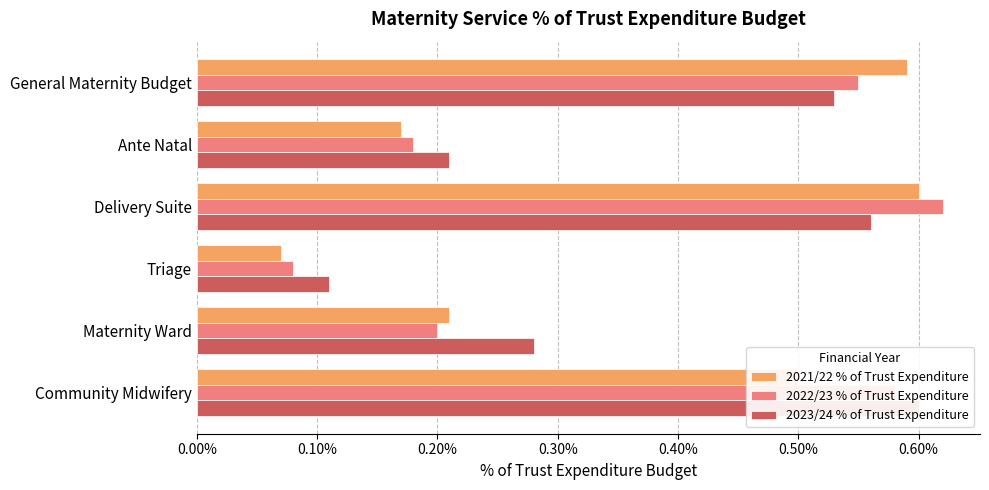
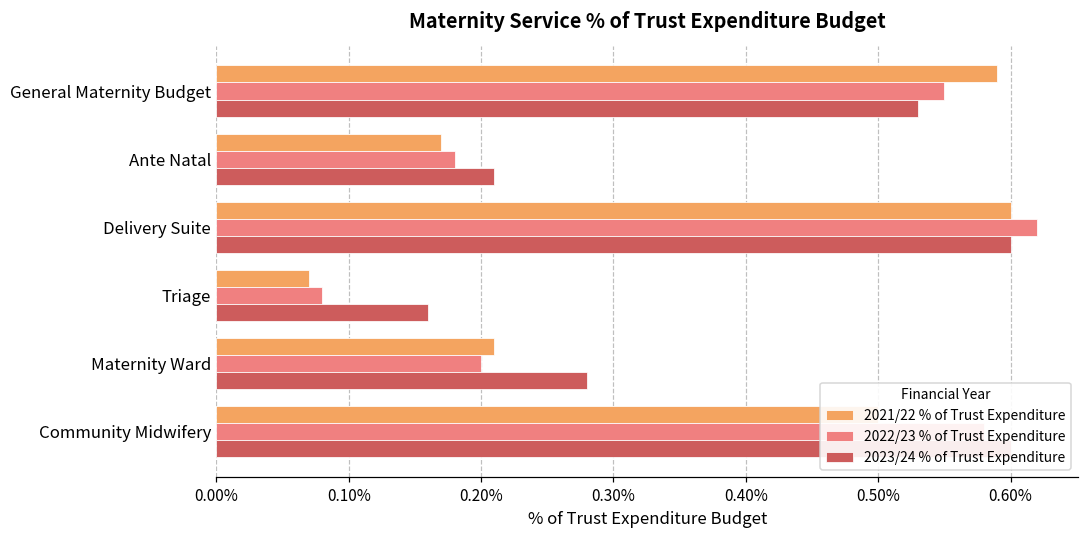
2023/24 % of Trust Expenditure, Delivery Suite: 0.560% -> 0.600%
2023/24 % of Trust Expenditure, Triage: 0.110% -> 0.160%
